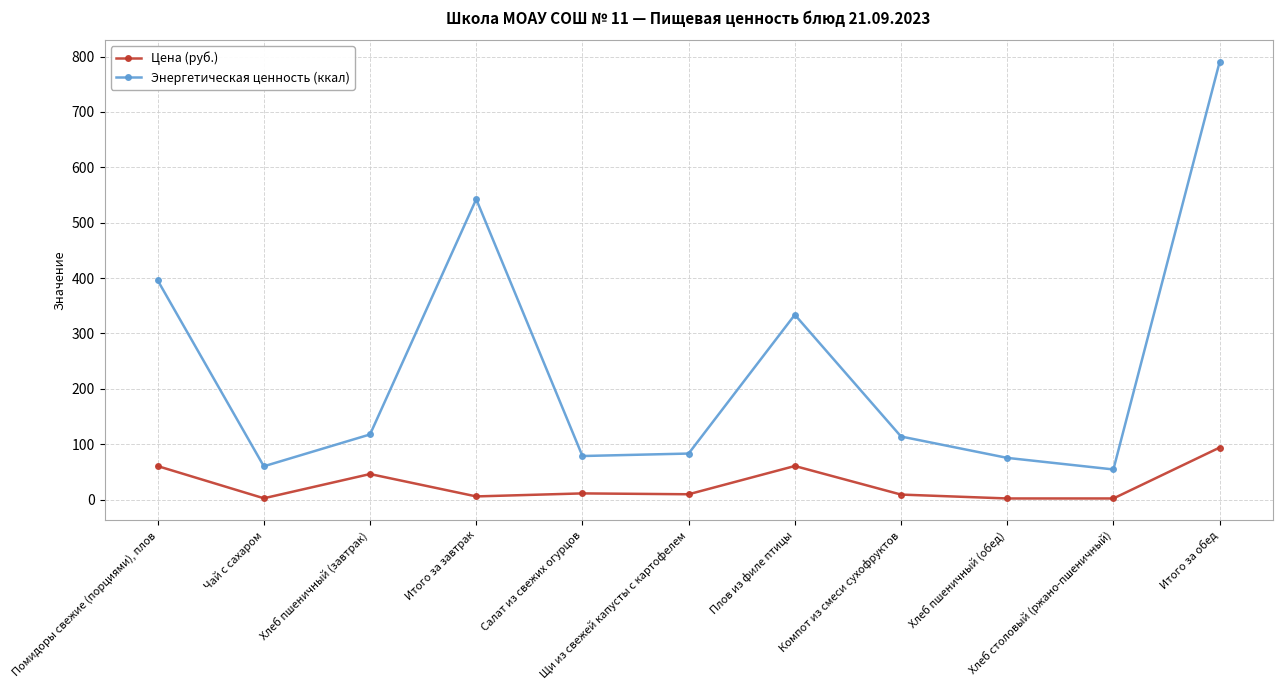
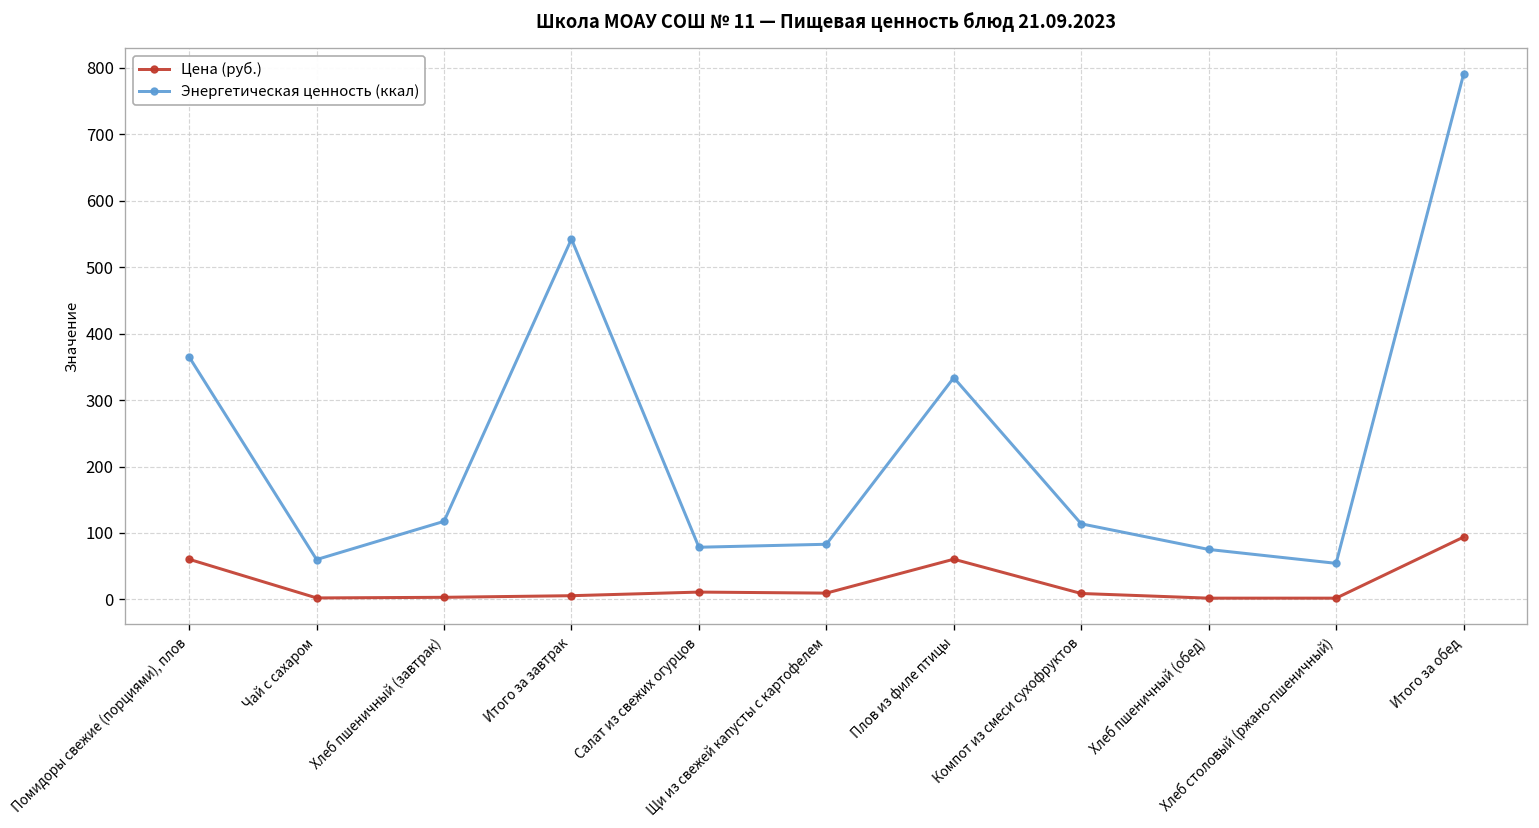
Энергетическая ценность (ккал), Помидоры свежие (порциями), плов: 400 -> 360
Цена (руб.), Хлеб пшеничный (завтрак): 50 -> 0
